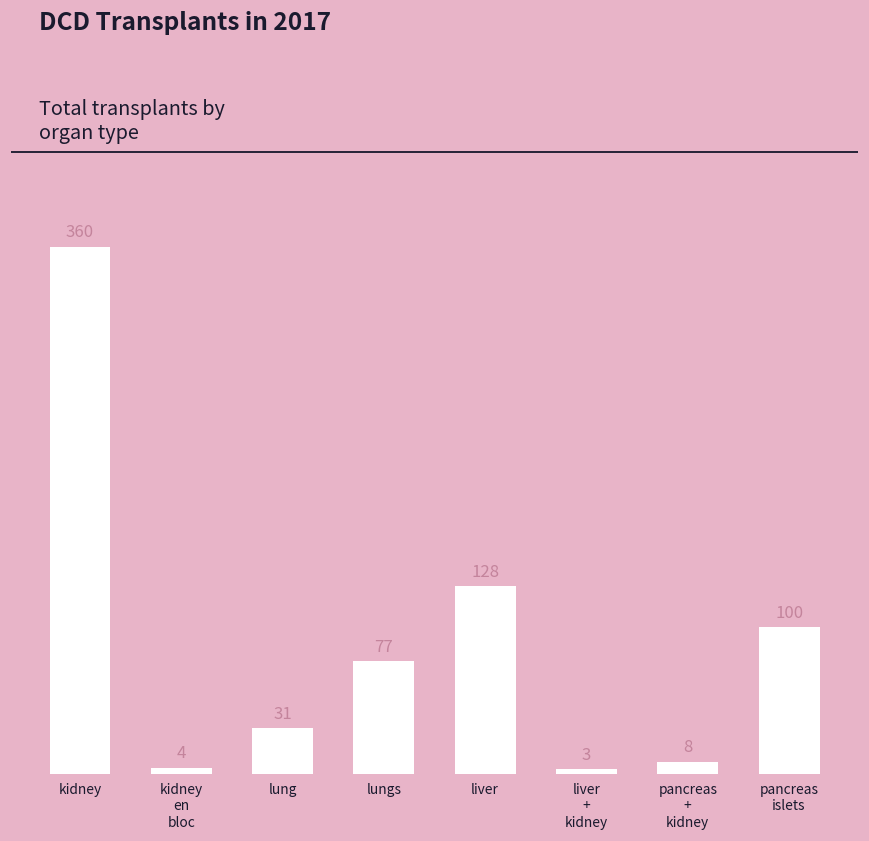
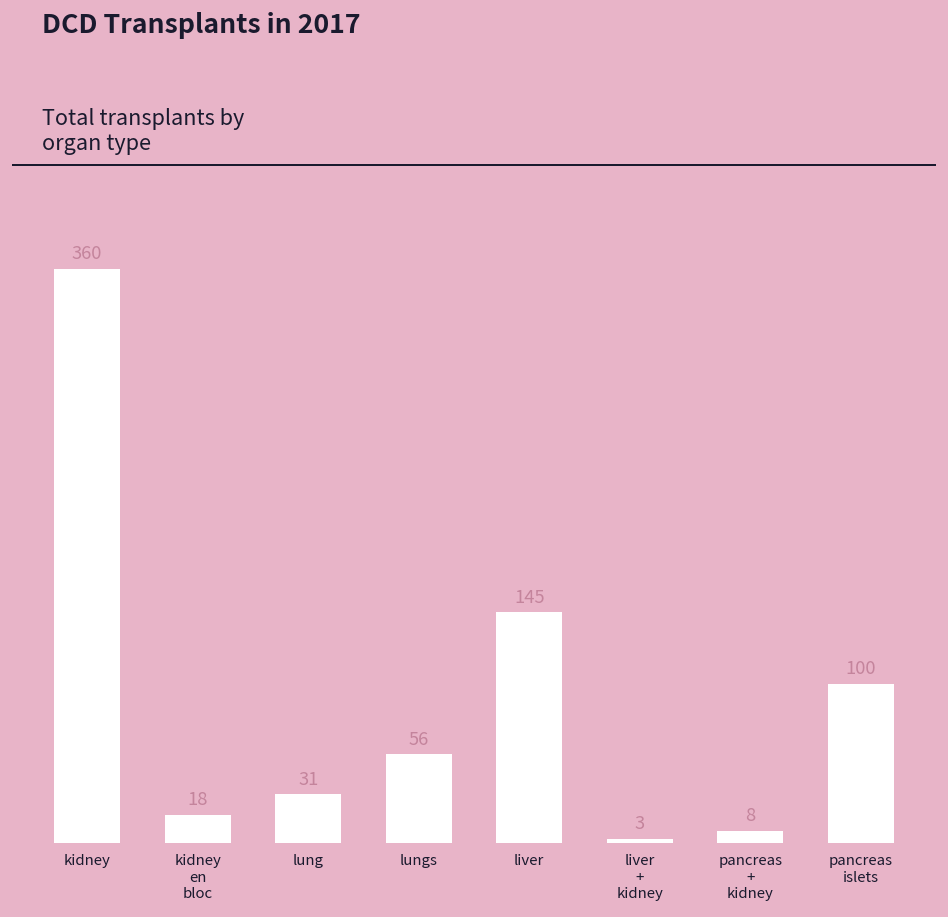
kidney en bloc: 4 -> 18
lungs: 77 -> 56
liver: 128 -> 145
